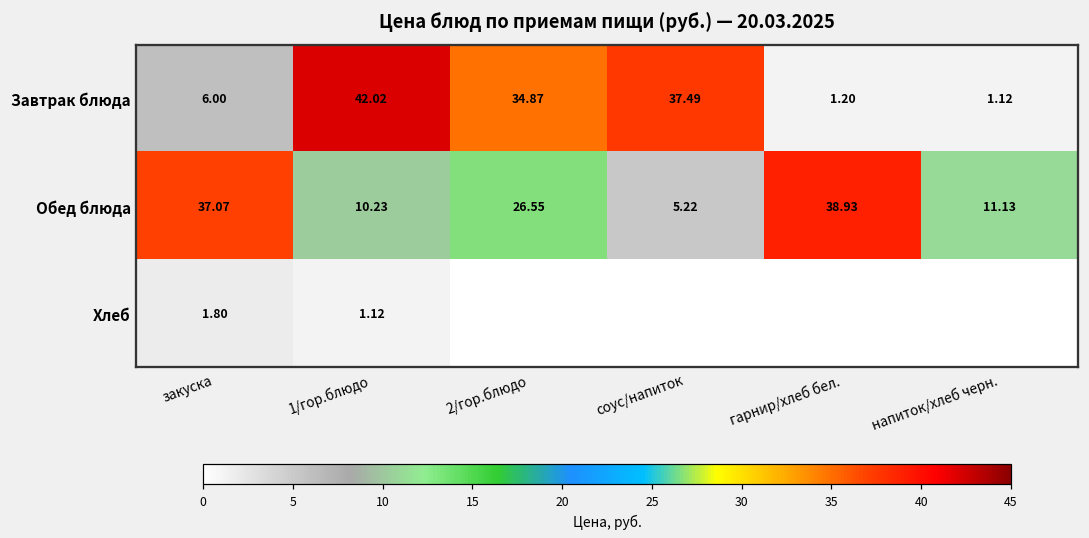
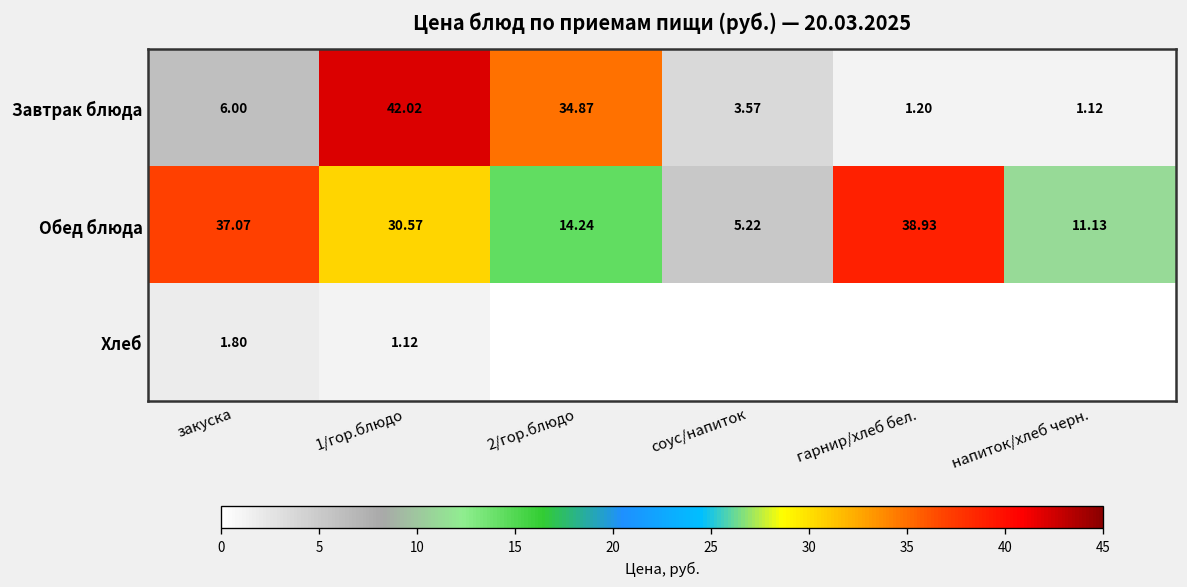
Завтрак блюда, соус/напиток: 37.49 -> 3.57
Обед блюда, 1/гор.блюдо: 10.23 -> 30.57
Обед блюда, 2/гор.блюдо: 26.55 -> 14.24
